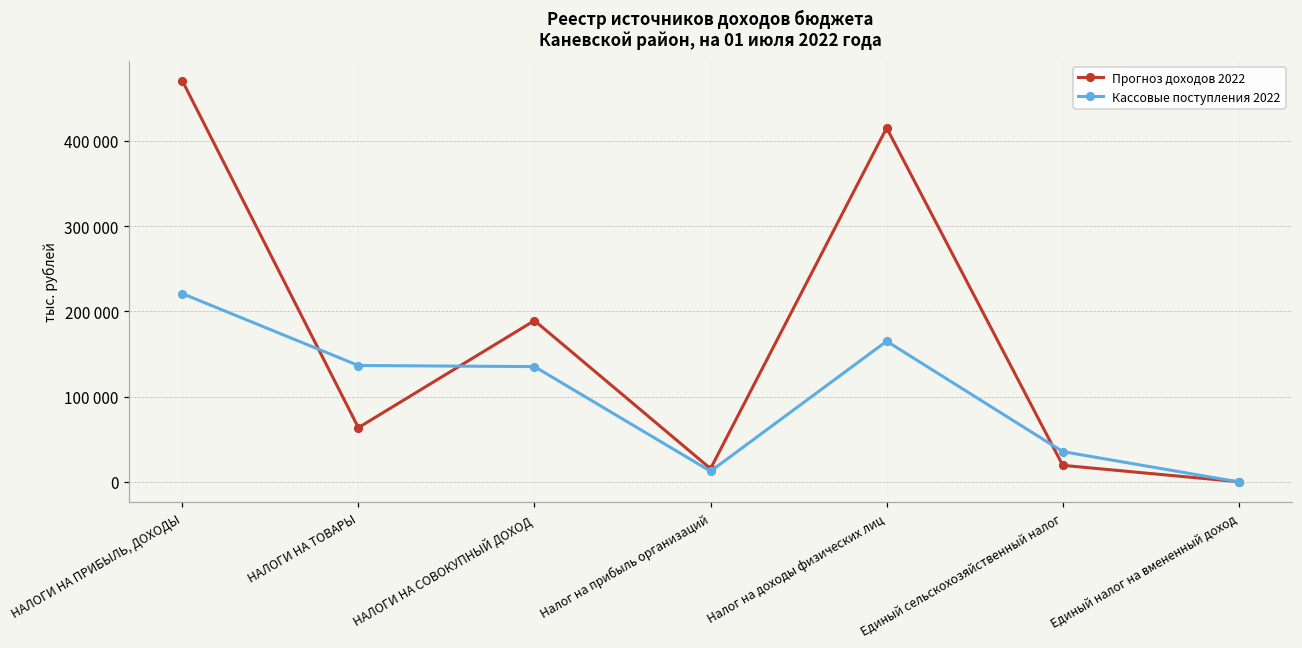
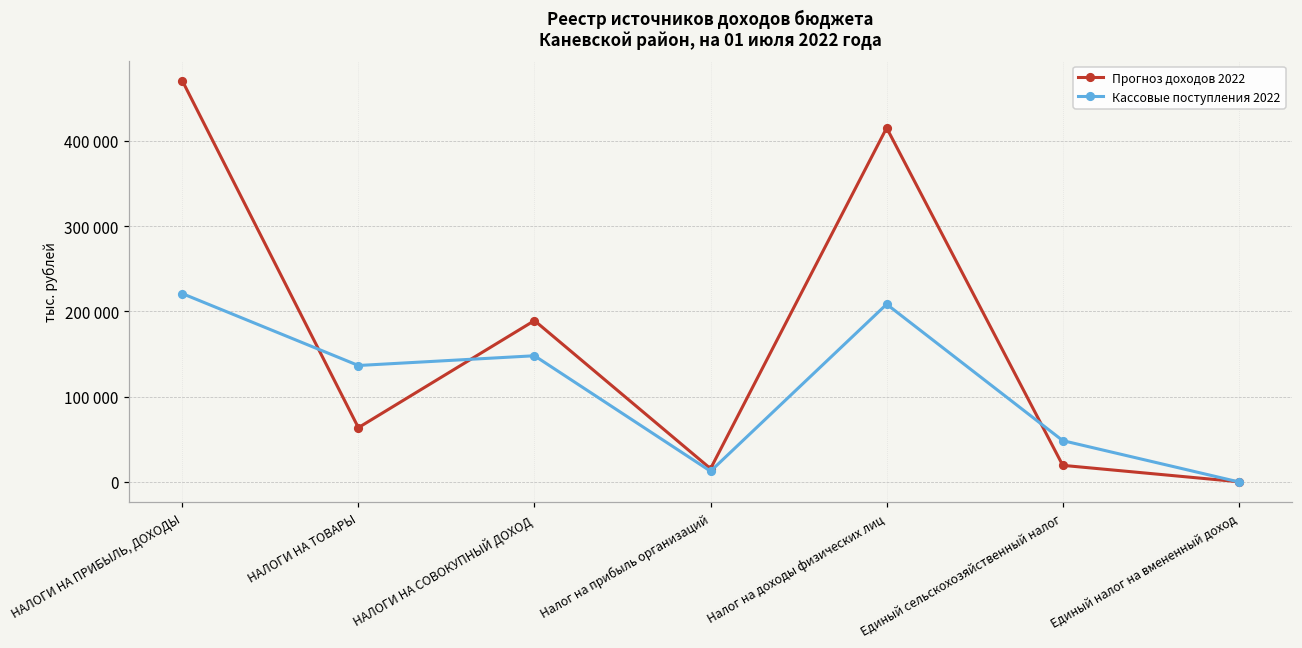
Кассовые поступления 2022, НАЛОГИ НА СОВОКУПНЫЙ ДОХОД: 140000 -> 150000
Кассовые поступления 2022, Налог на доходы физических лиц: 170000 -> 210000
Кассовые поступления 2022, Единый сельскохозяйственный налог: 40000 -> 50000
